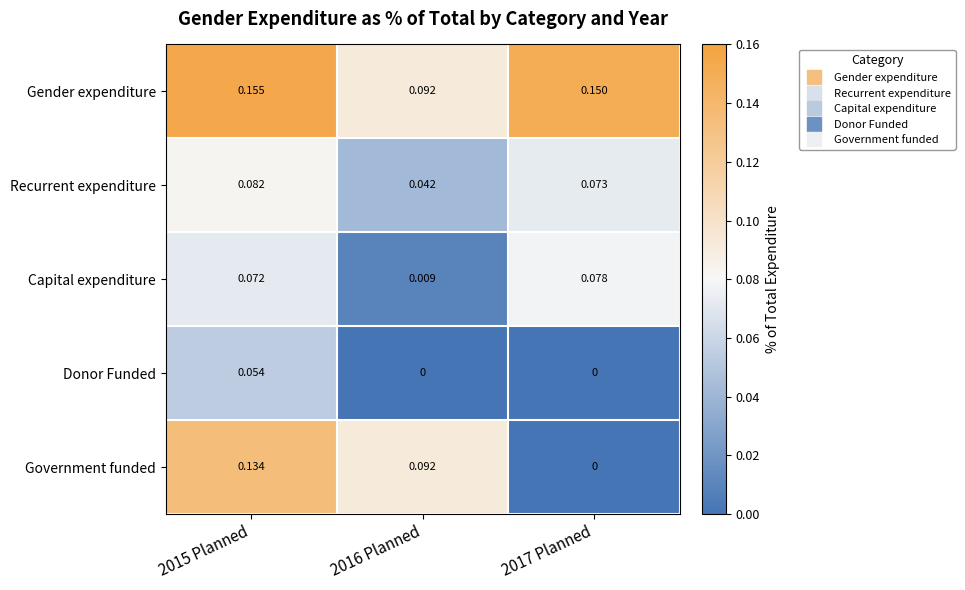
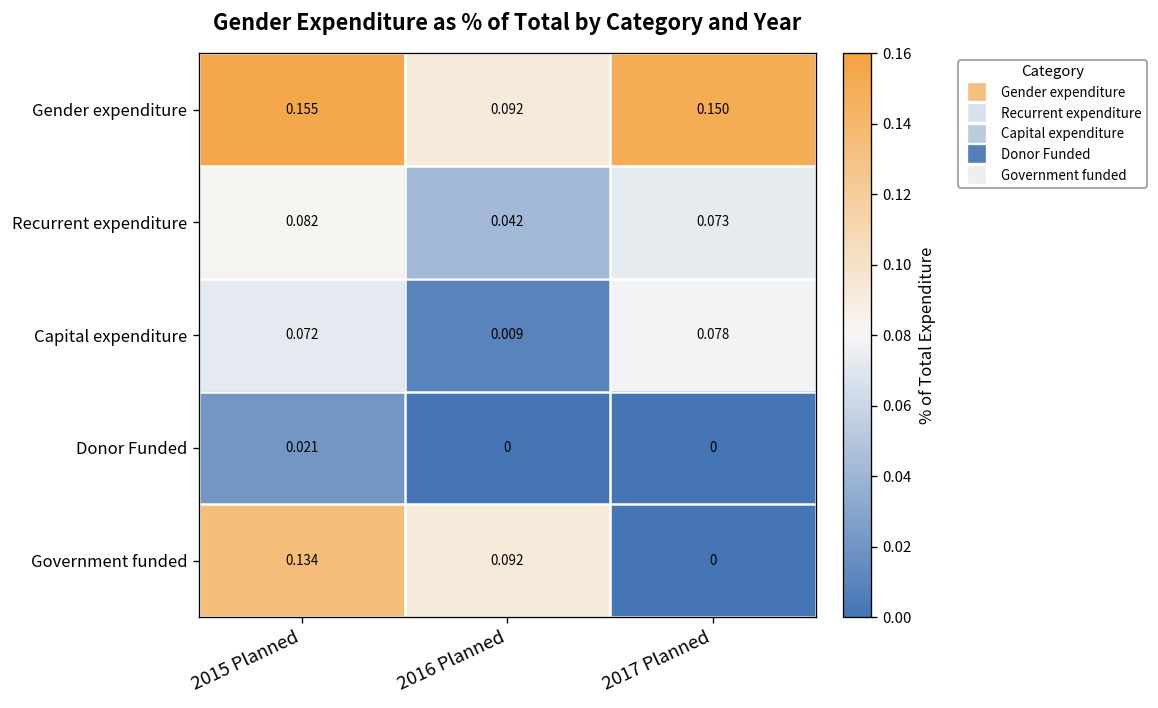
Donor Funded, 2015 Planned: 0.054 -> 0.021
